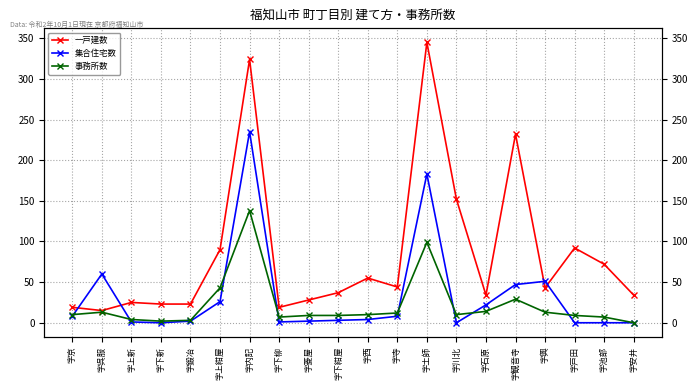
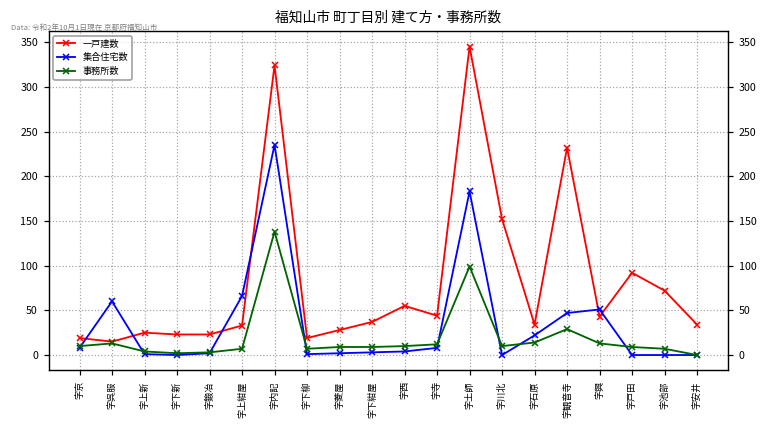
一戸建数, 字上紺屋: 90 -> 30
集合住宅数, 字上紺屋: 30 -> 70
事務所数, 字上紺屋: 40 -> 10
